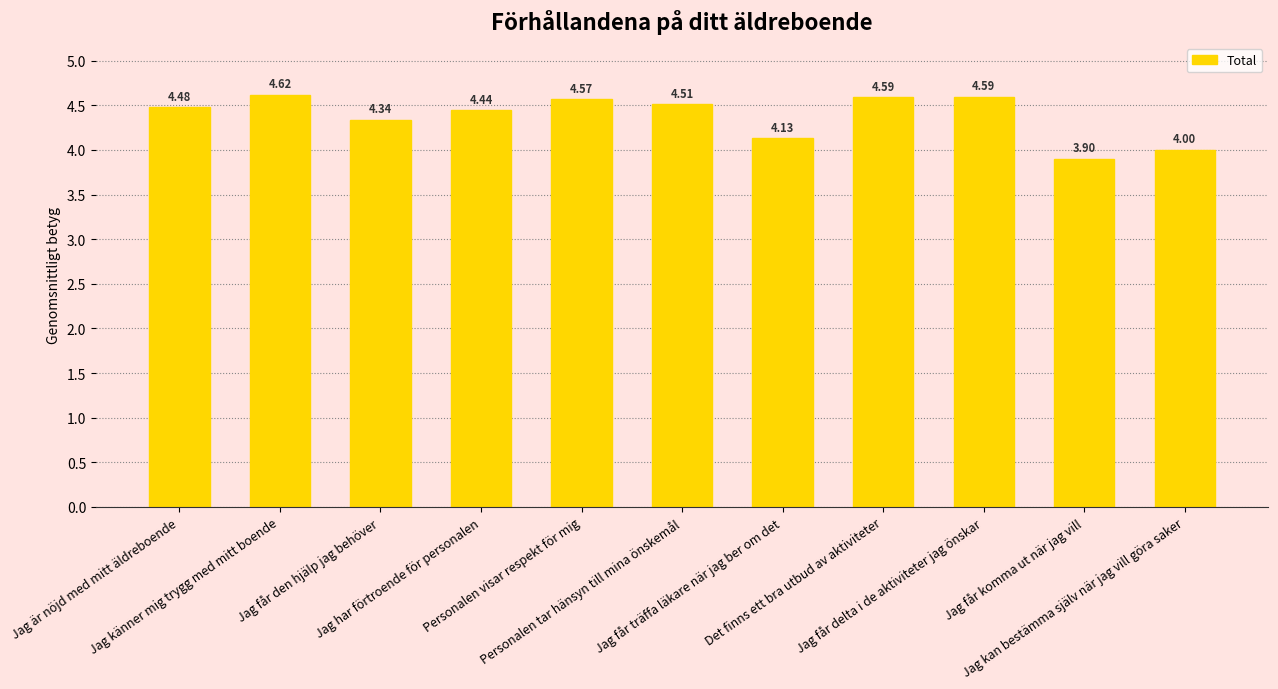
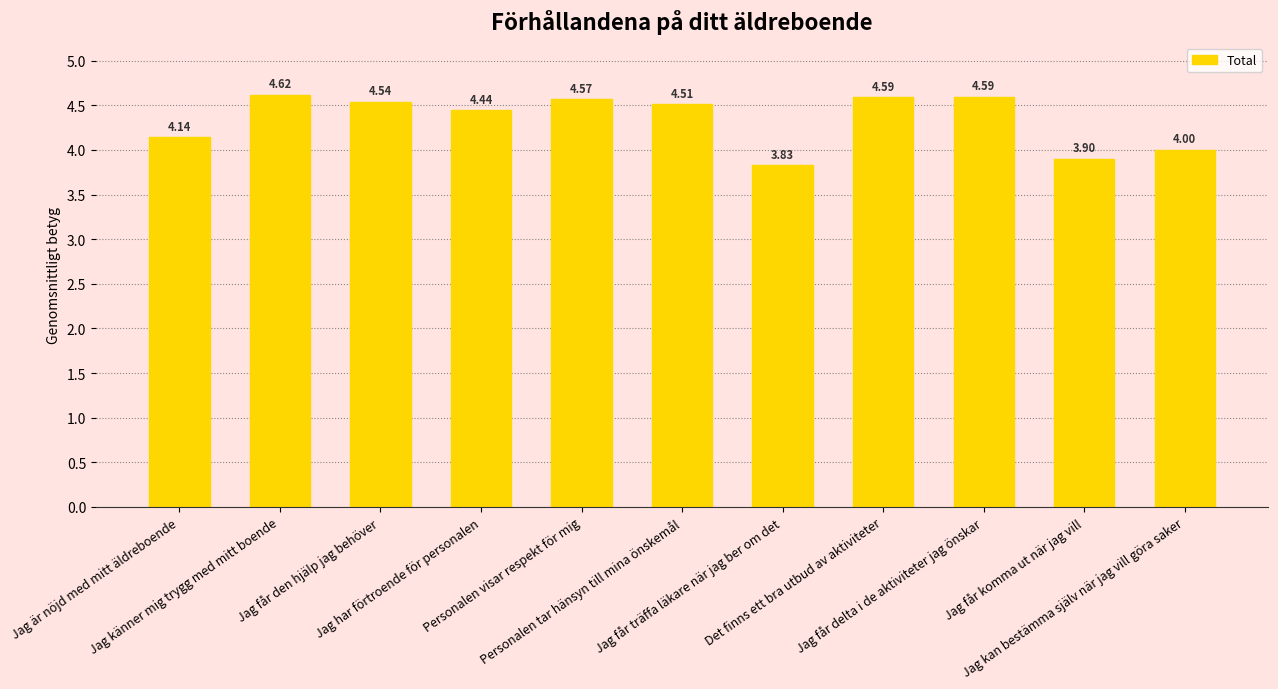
Jag är nöjd med mitt äldreboende: 4.48 -> 4.14
Jag får den hjälp jag behöver: 4.34 -> 4.54
Jag får träffa läkare när jag ber om det: 4.13 -> 3.83
